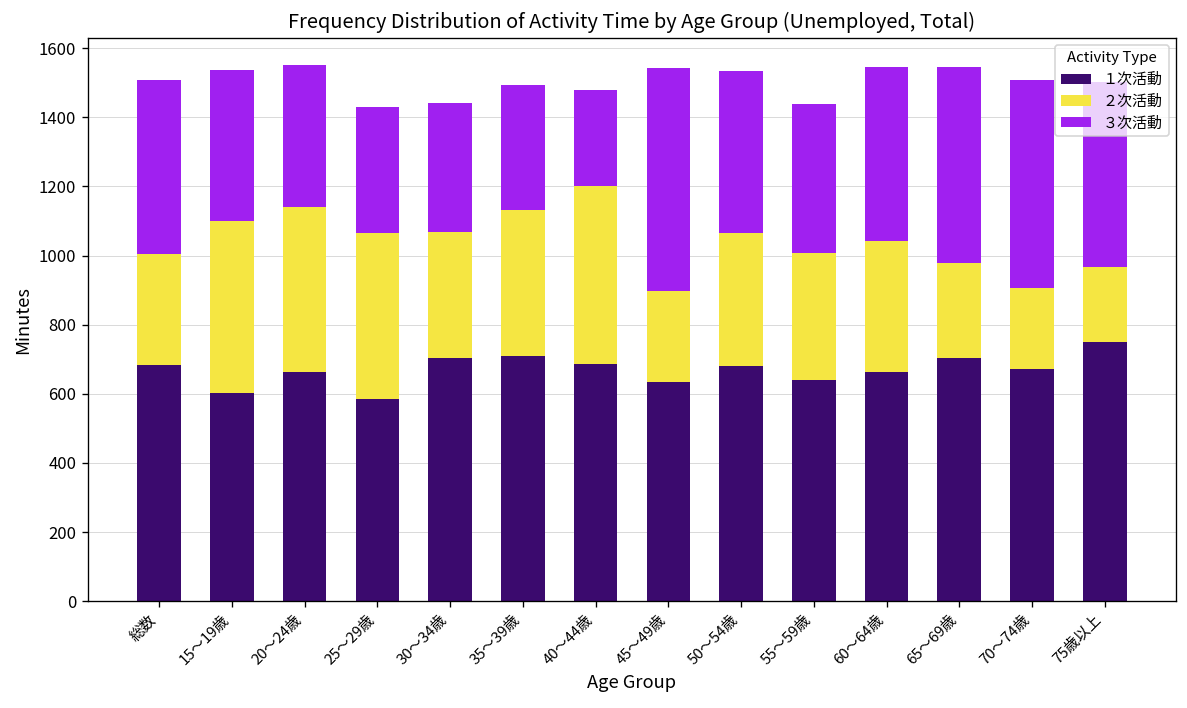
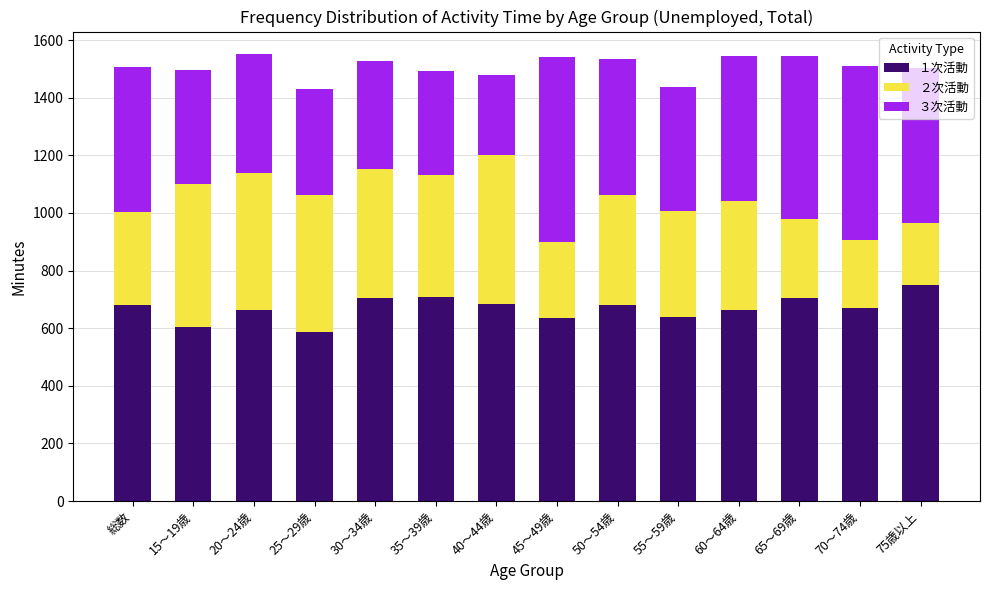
３次活動, 15～19歳: 440 -> 400
２次活動, 30～34歳: 360 -> 450
